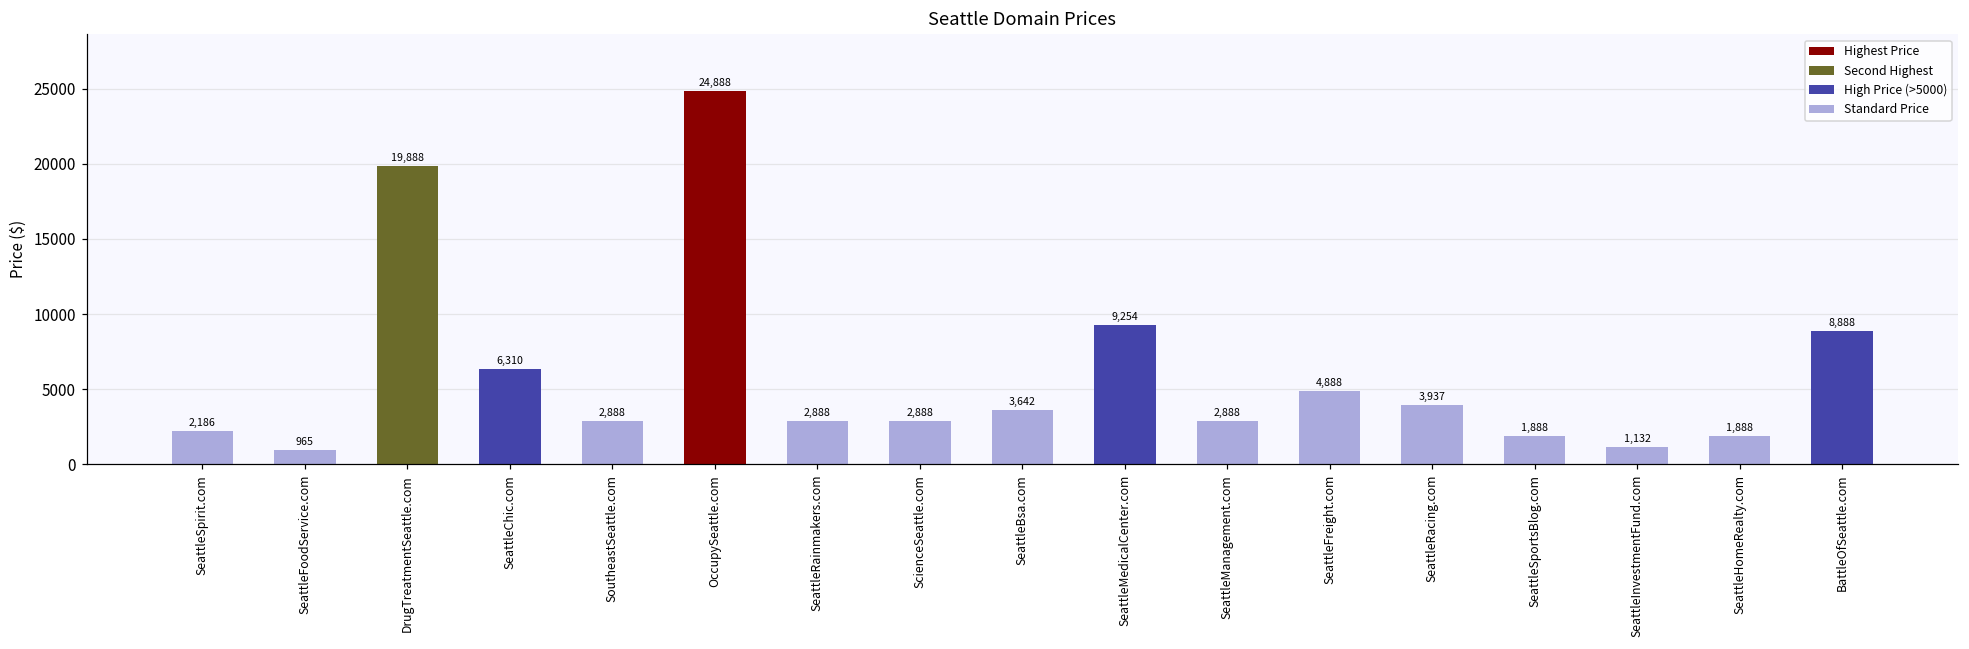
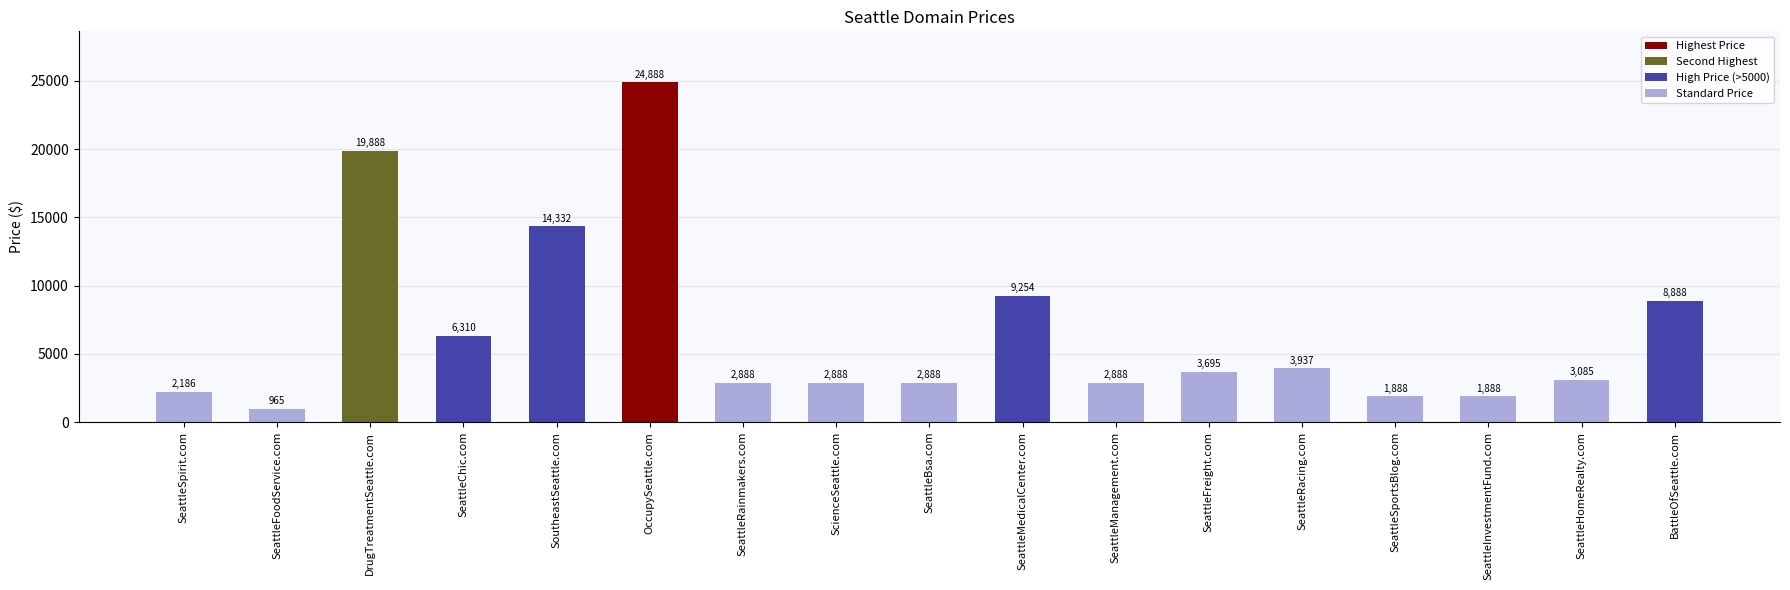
SoutheastSeattle.com: 2,888 -> 14,332
SeattleBsa.com: 3,642 -> 2,888
SeattleFreight.com: 4,888 -> 3,695
SeattleInvestmentFund.com: 1,132 -> 1,888
SeattleHomeRealty.com: 1,888 -> 3,085
